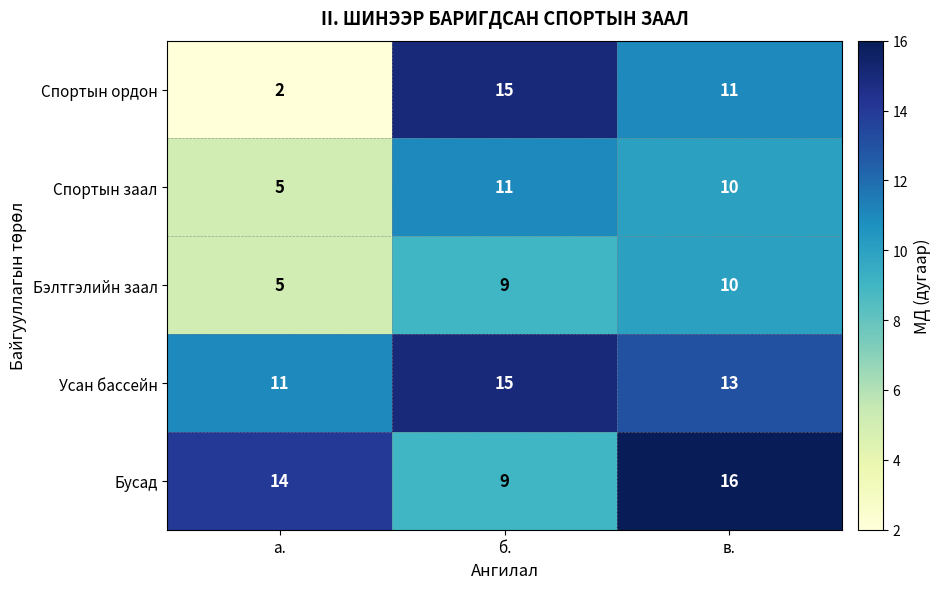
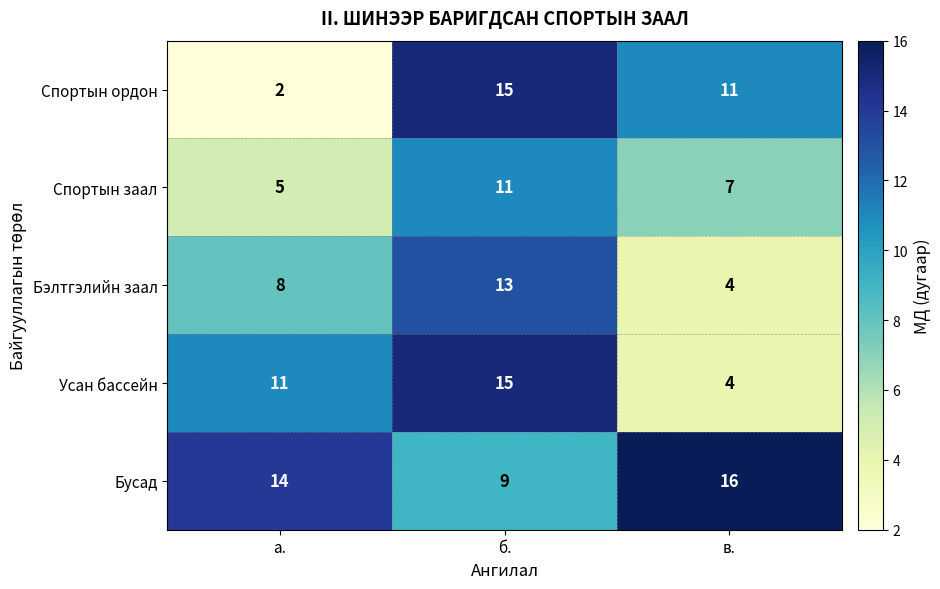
Спортын заал, в.: 10 -> 7
Бэлтгэлийн заал, а.: 5 -> 8
Бэлтгэлийн заал, б.: 9 -> 13
Бэлтгэлийн заал, в.: 10 -> 4
Усан бассейн, в.: 13 -> 4
